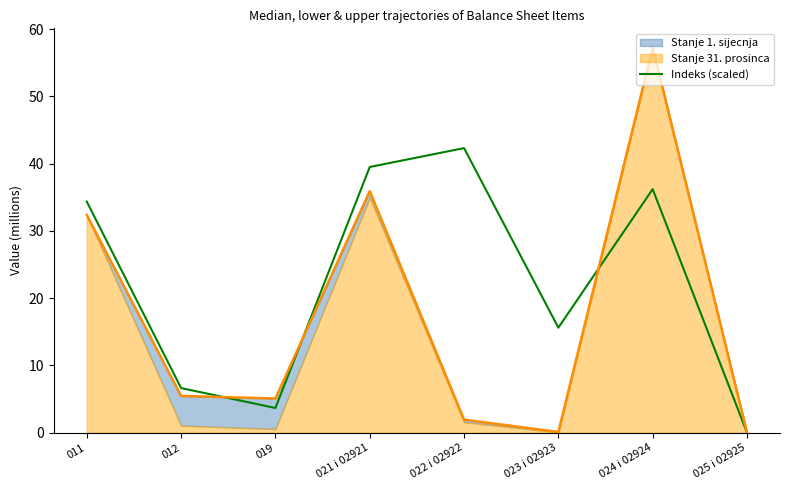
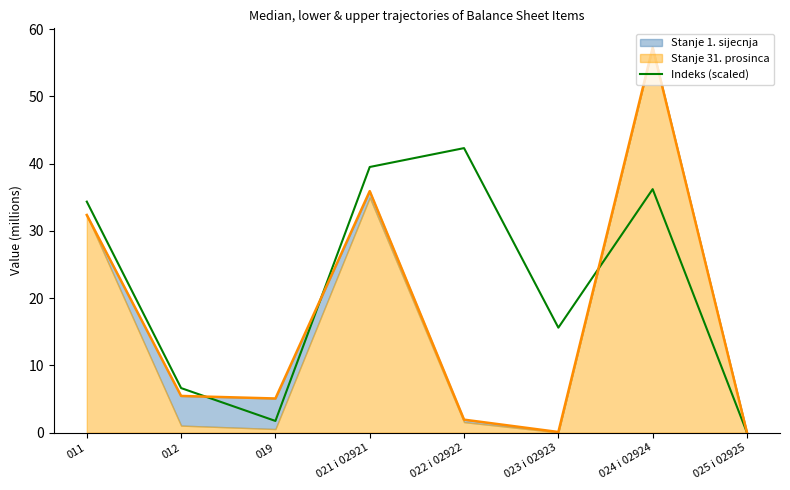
Indeks (scaled), 019: 4 -> 2
